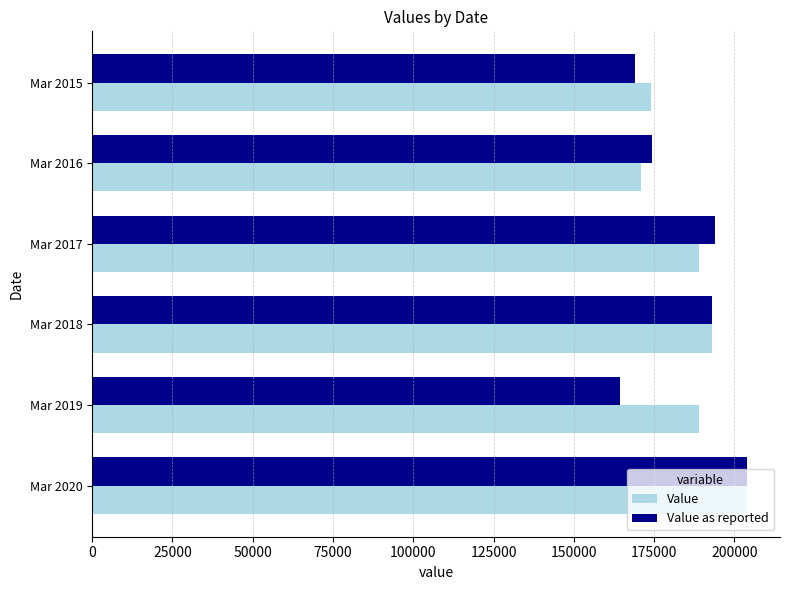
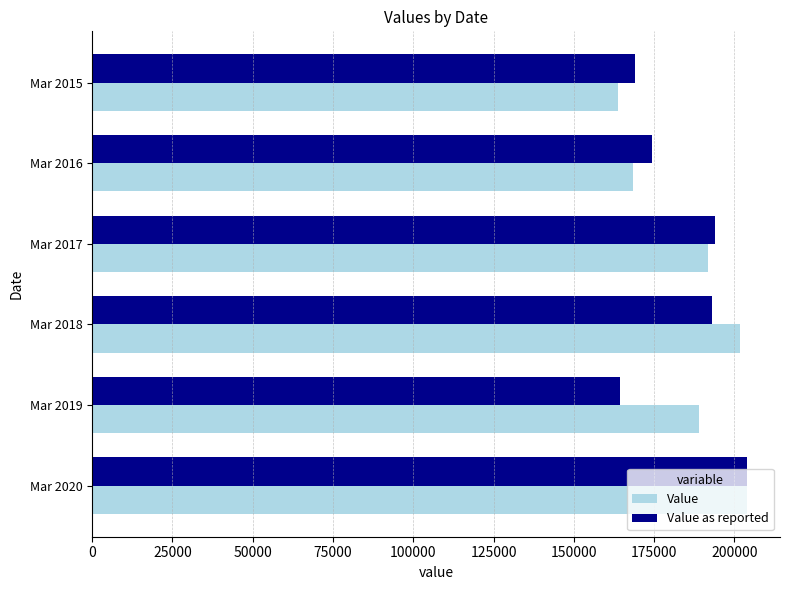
Value, Mar 2015: 174000 -> 164000
Value, Mar 2016: 171000 -> 168000
Value, Mar 2017: 189000 -> 192000
Value, Mar 2018: 193000 -> 202000
